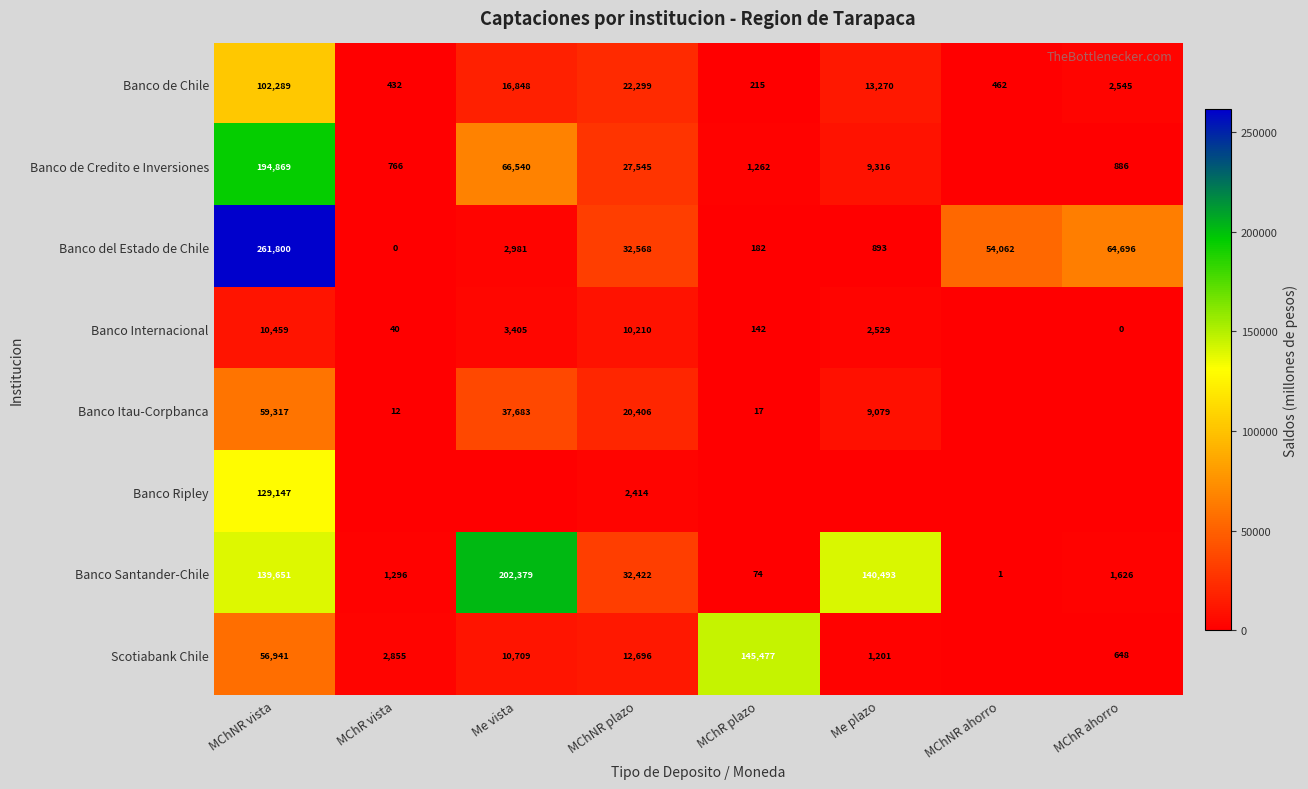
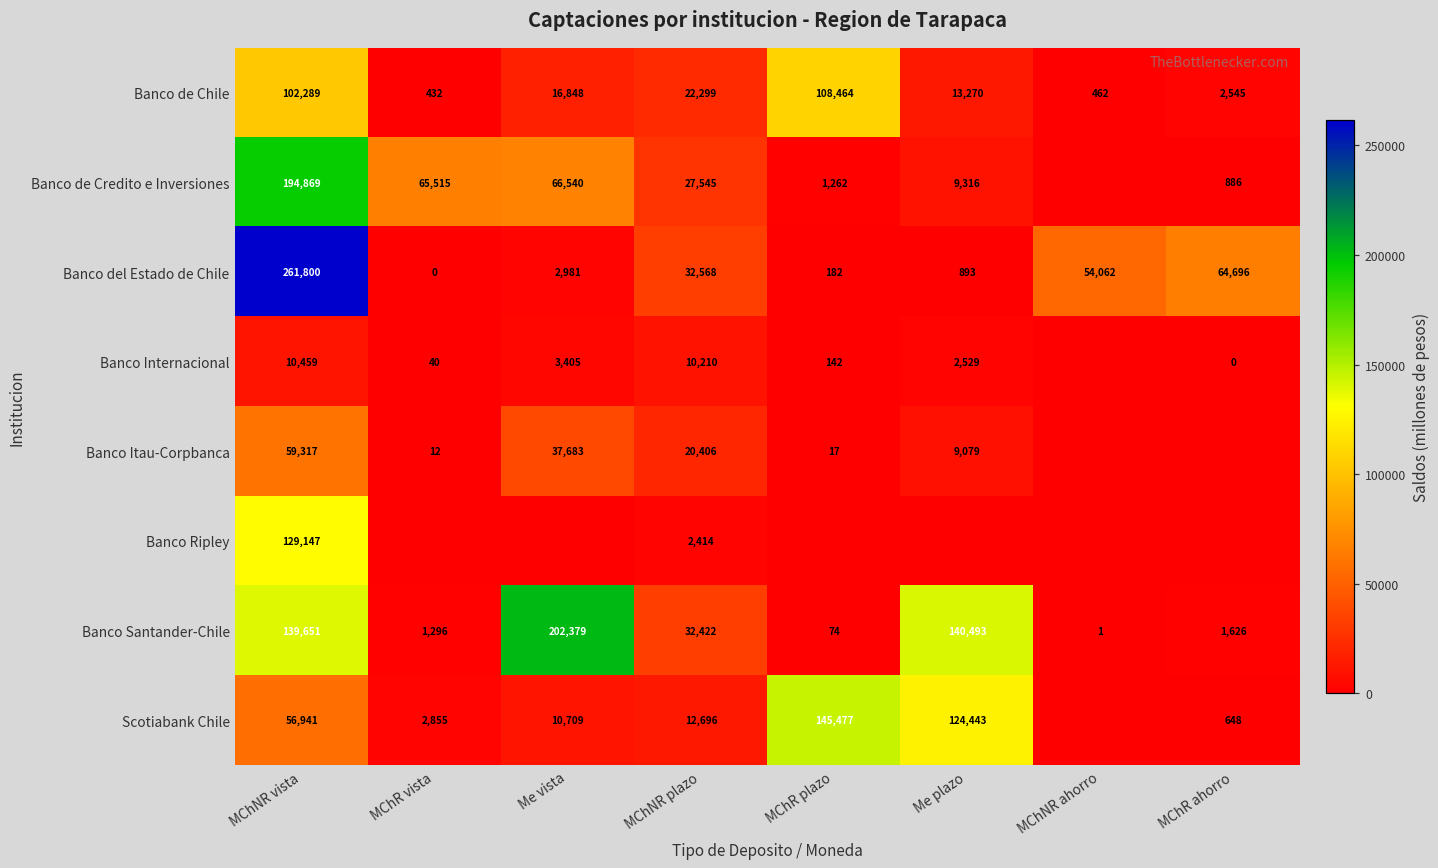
Banco de Chile, MChR plazo: 215 -> 108,464
Banco de Credito e Inversiones, MChR vista: 766 -> 65,515
Scotiabank Chile, Me plazo: 1,201 -> 124,443
